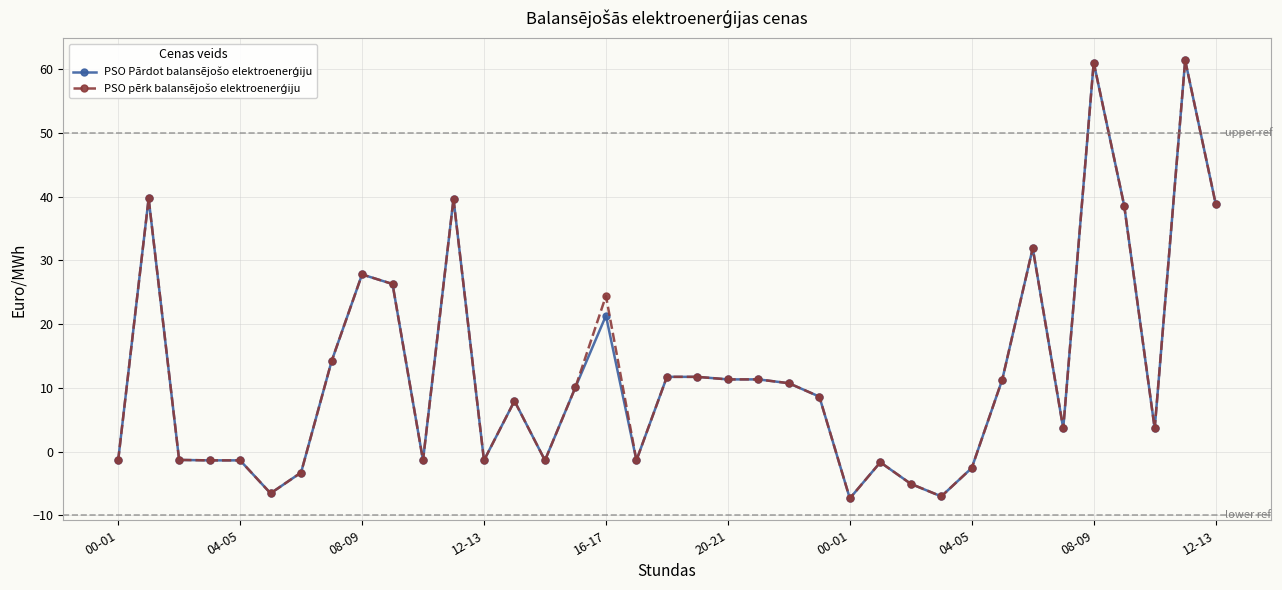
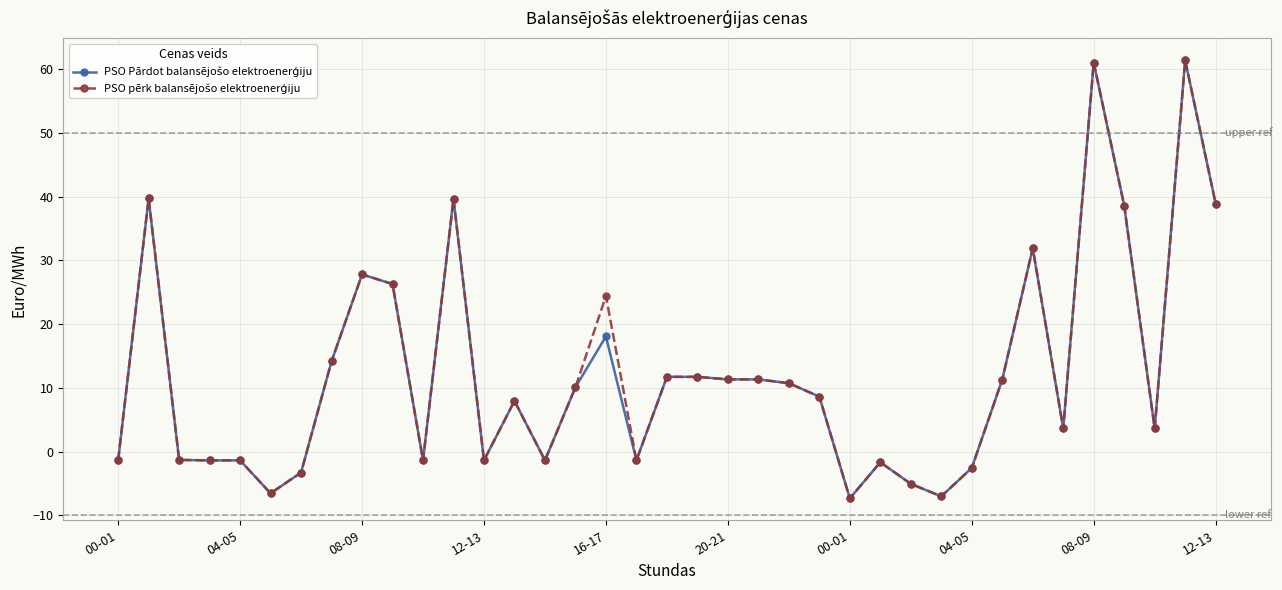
PSO Pārdot balansējošo elektroenerģiju, 16-17: 21 -> 18
